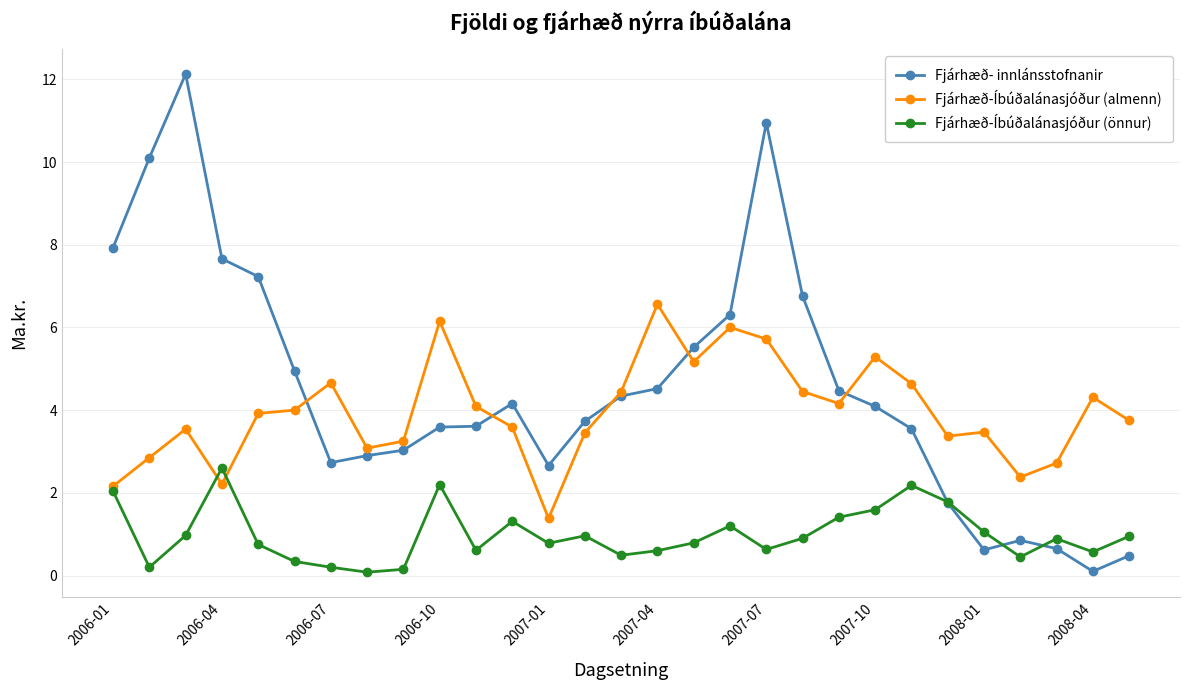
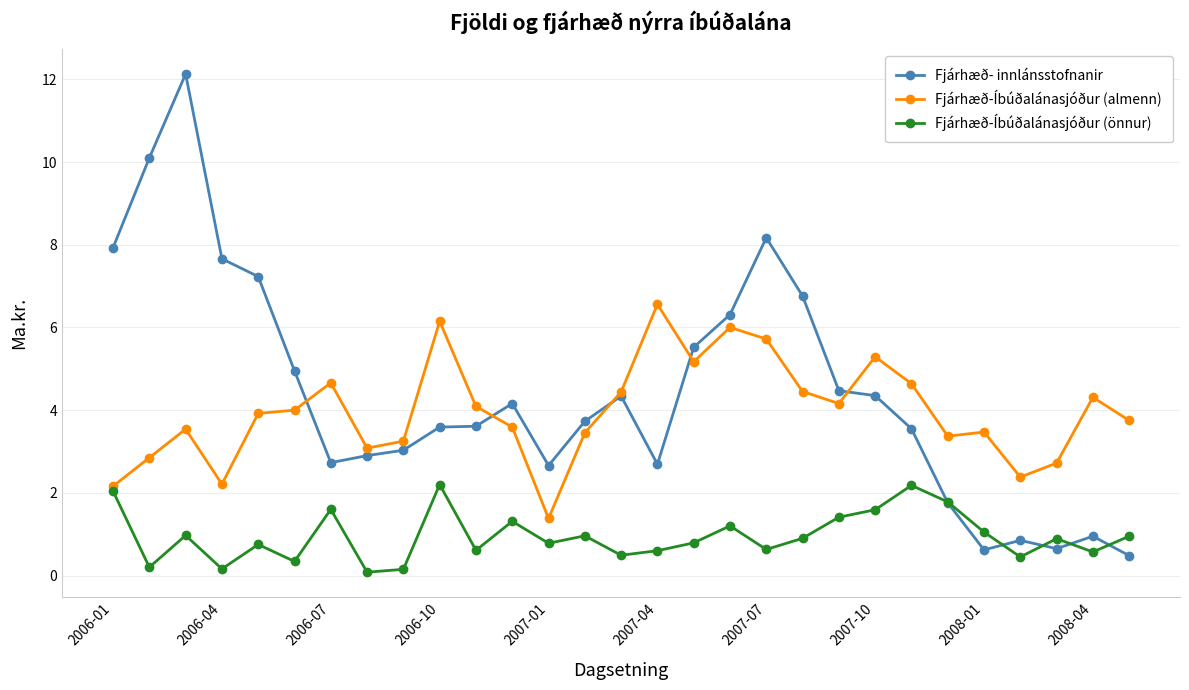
Fjárhæð-Íbúðalánasjóður (önnur), 2006-04: 2.6 -> 0.2
Fjárhæð-Íbúðalánasjóður (önnur), 2006-07: 0.2 -> 1.6
Fjárhæð- innlánsstofnanir, 2007-04: 4.5 -> 2.7
Fjárhæð- innlánsstofnanir, 2007-07: 11.0 -> 8.2
Fjárhæð- innlánsstofnanir, 2007-10: 4.1 -> 4.4
Fjárhæð- innlánsstofnanir, 2008-04: 0.1 -> 1.0
